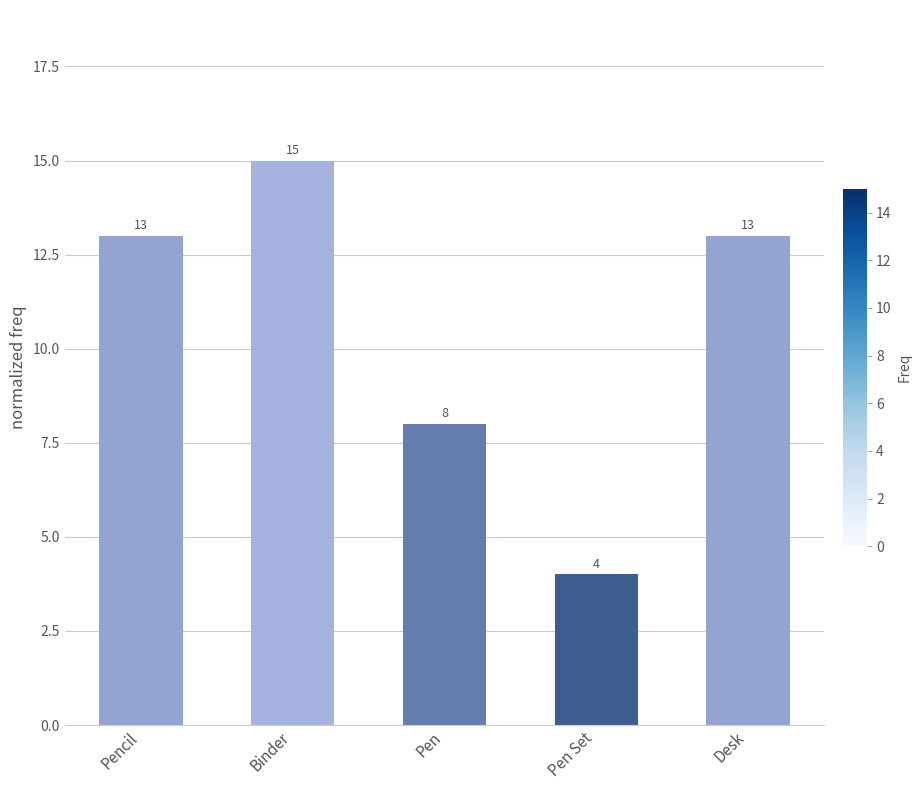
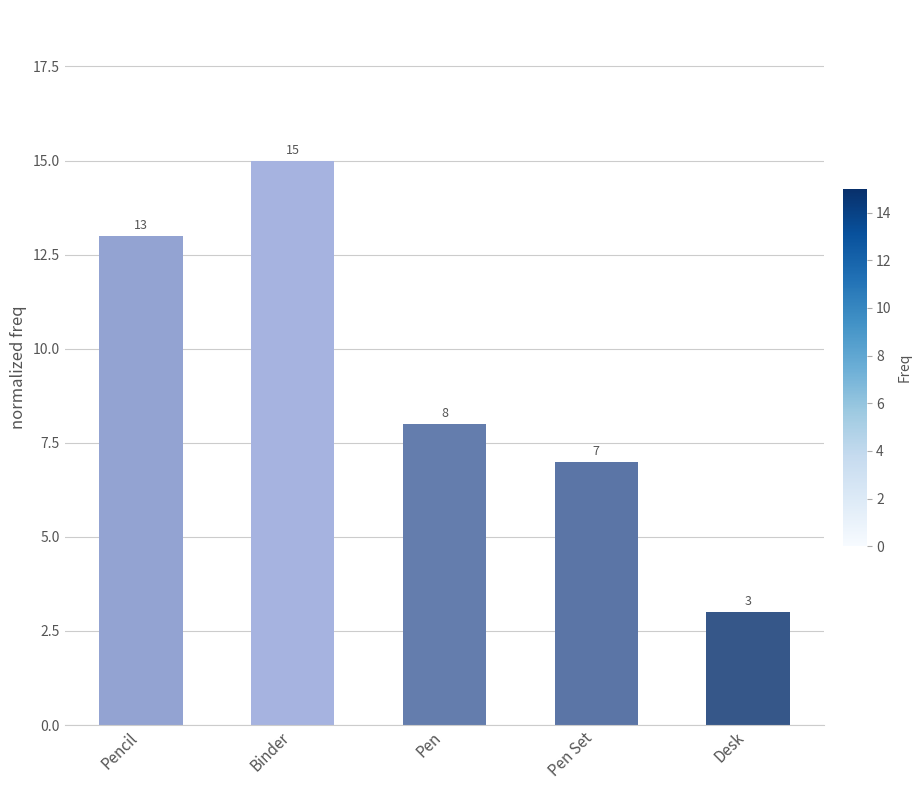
Pen Set: 4 -> 7
Desk: 13 -> 3
